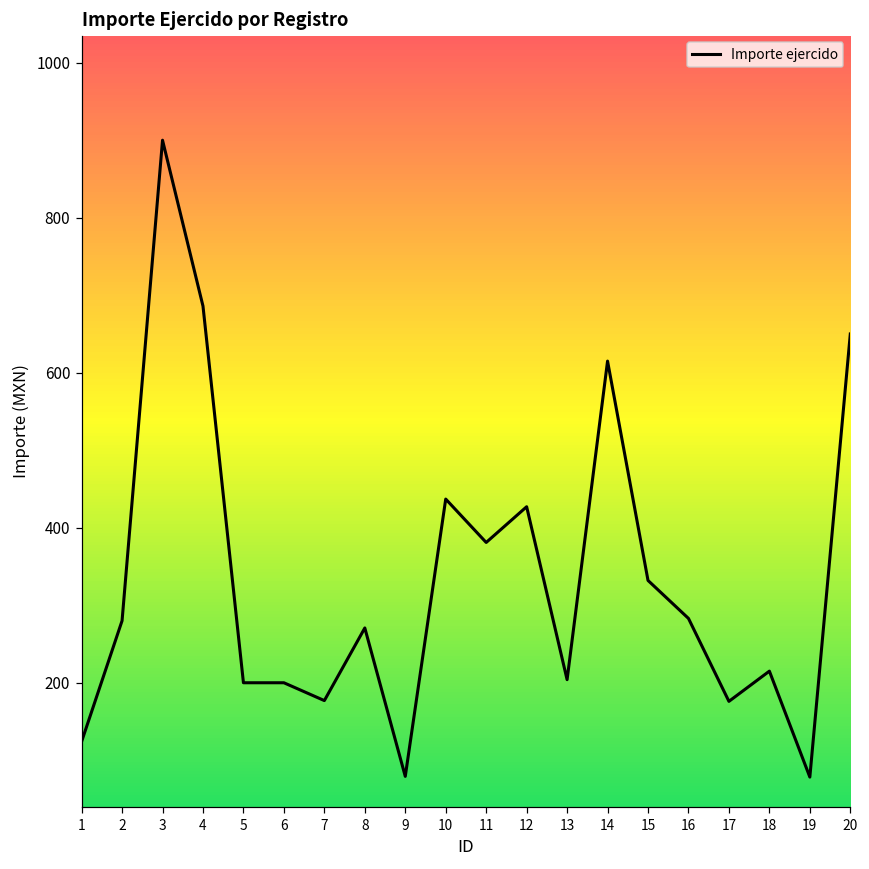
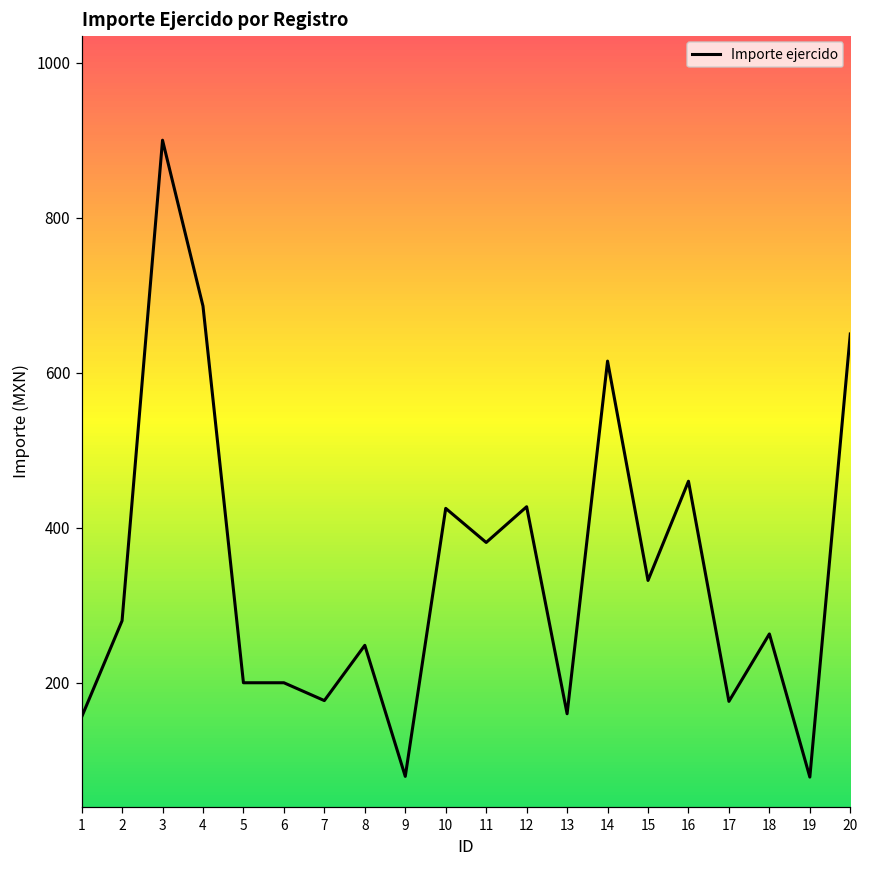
1: 120 -> 160
8: 270 -> 250
10: 440 -> 430
13: 200 -> 160
16: 280 -> 460
18: 220 -> 260
